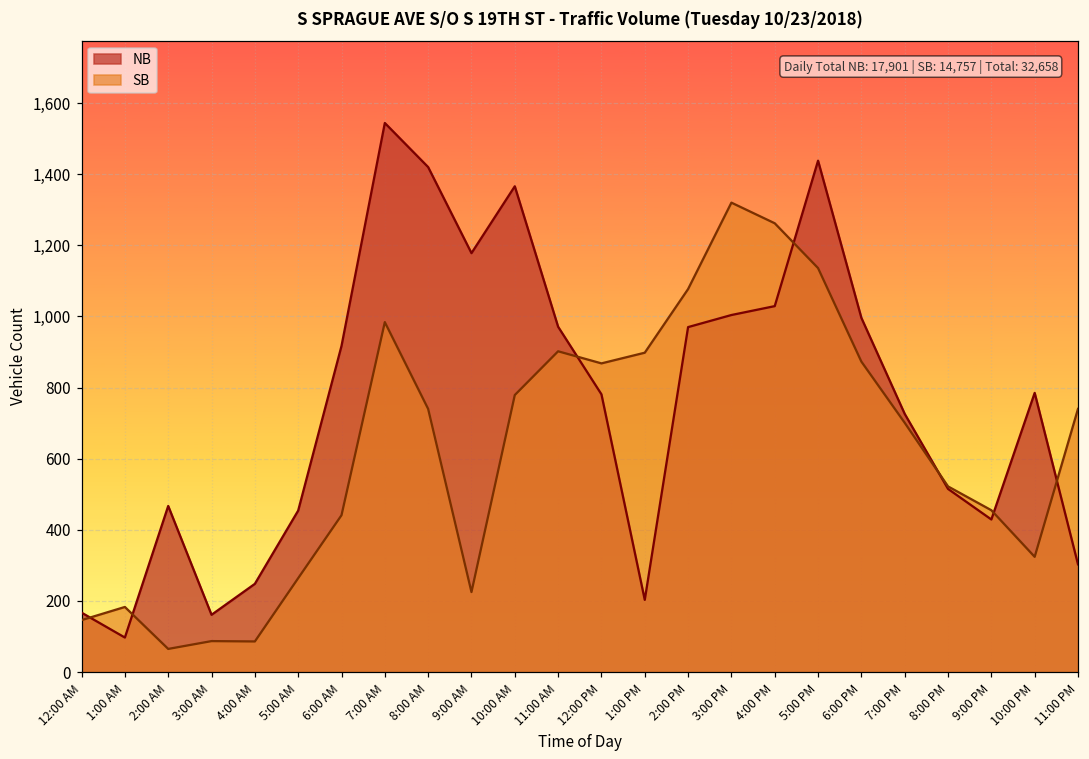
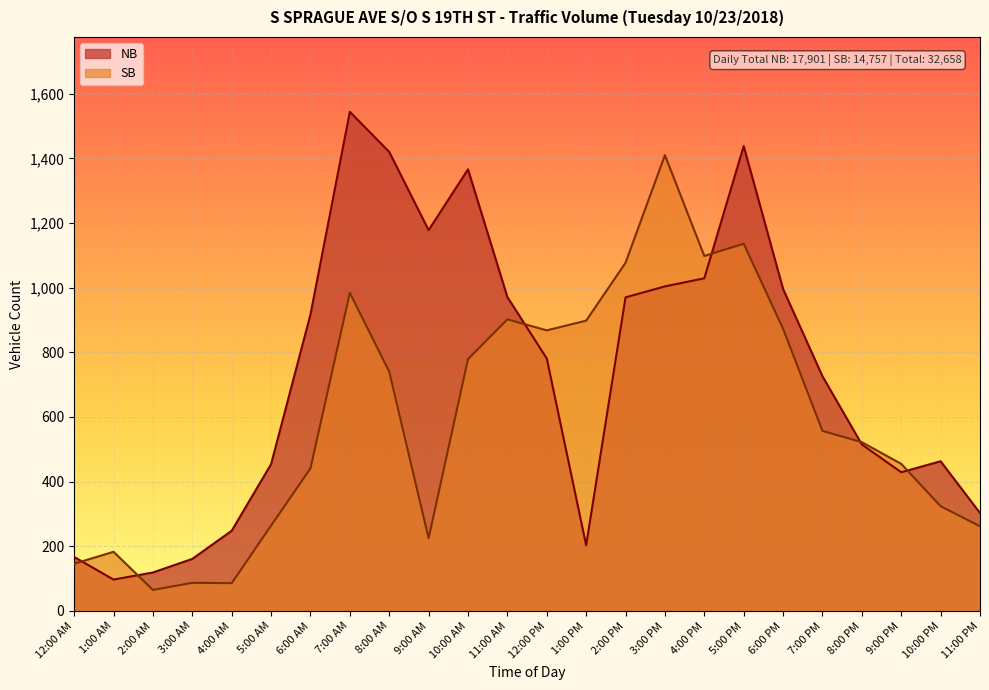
NB, 2:00 AM: 470 -> 120
SB, 3:00 PM: 1,320 -> 1,410
SB, 4:00 PM: 1,260 -> 1,100
SB, 7:00 PM: 700 -> 560
NB, 10:00 PM: 790 -> 460
SB, 11:00 PM: 740 -> 260
